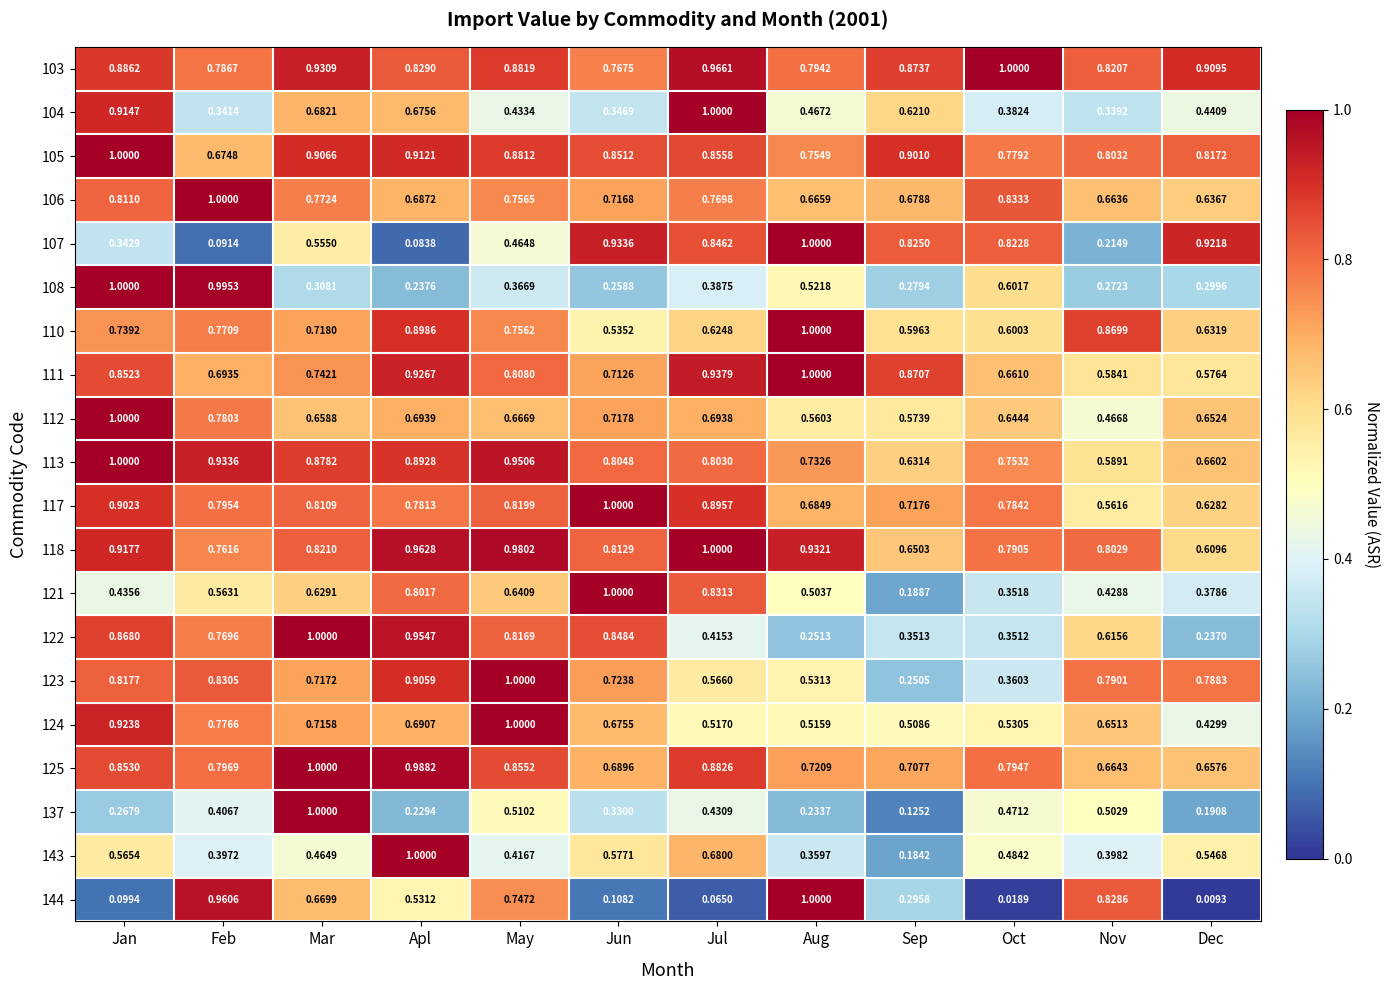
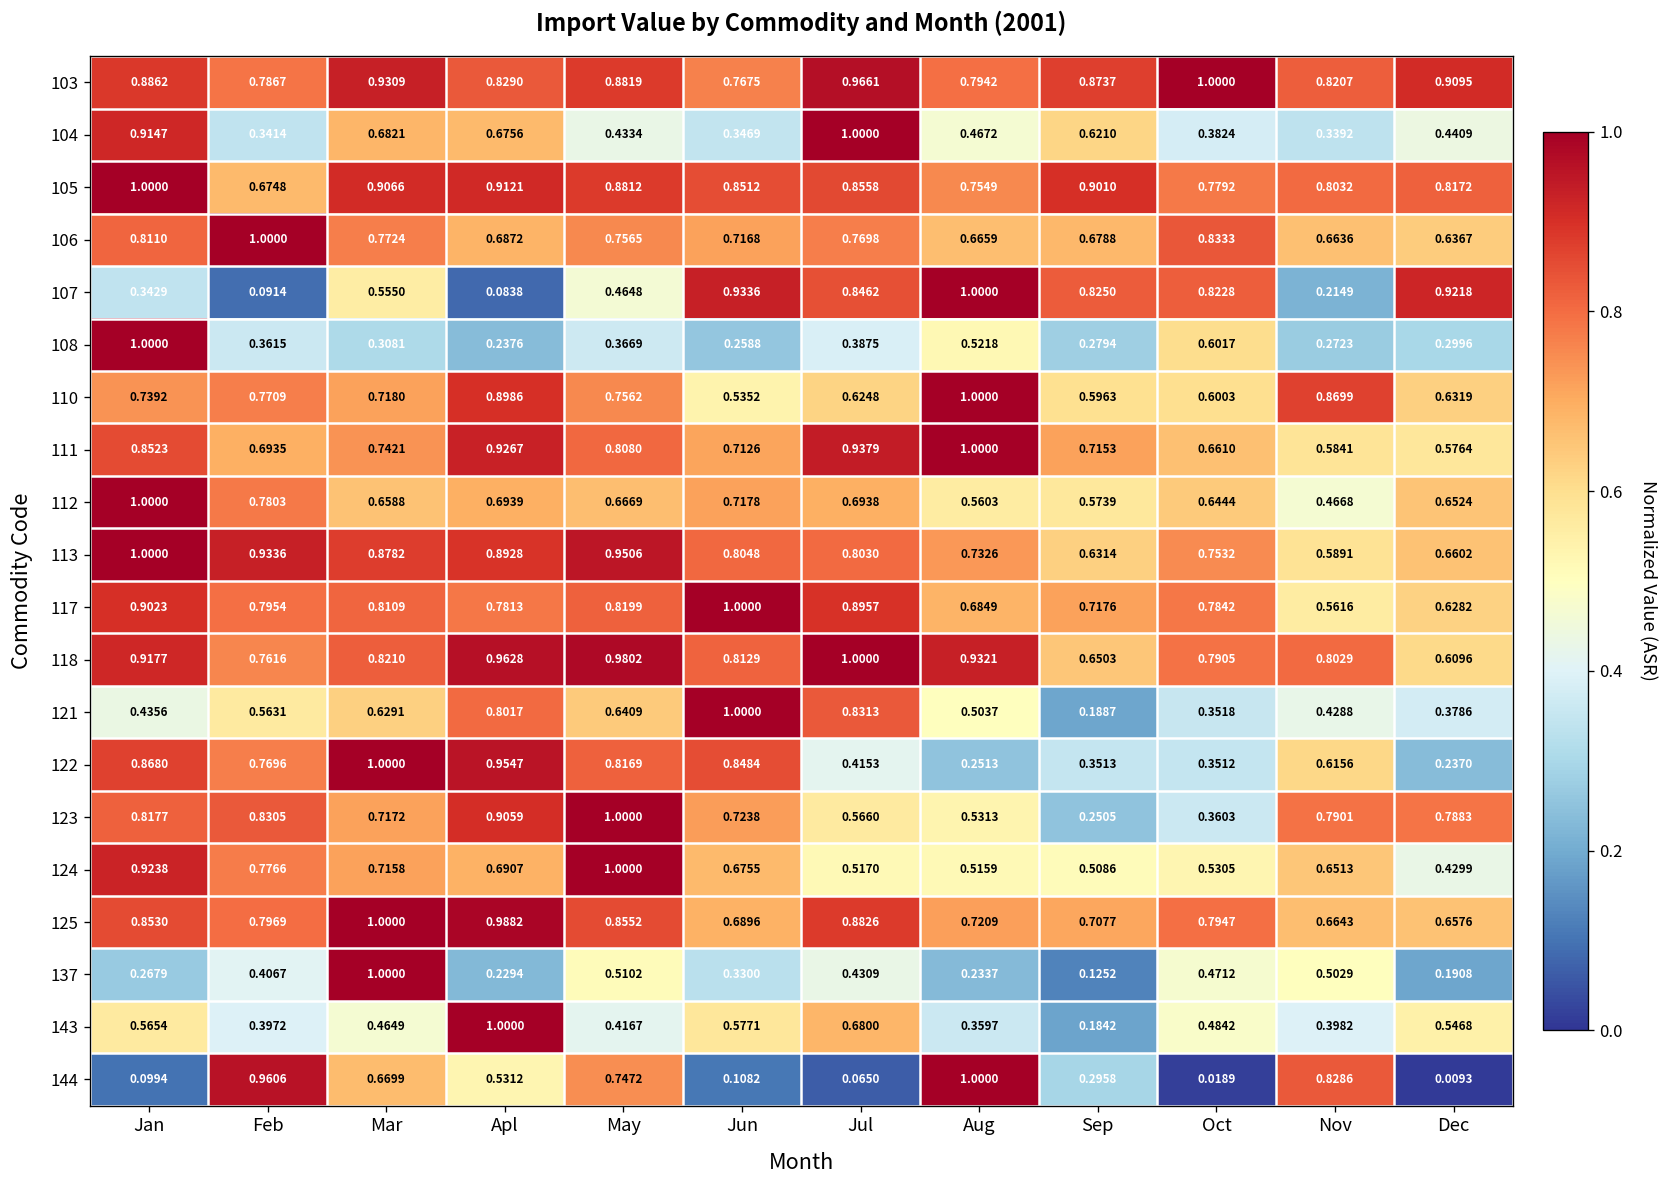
108, Feb: 0.9953 -> 0.3615
111, Sep: 0.8707 -> 0.7153
